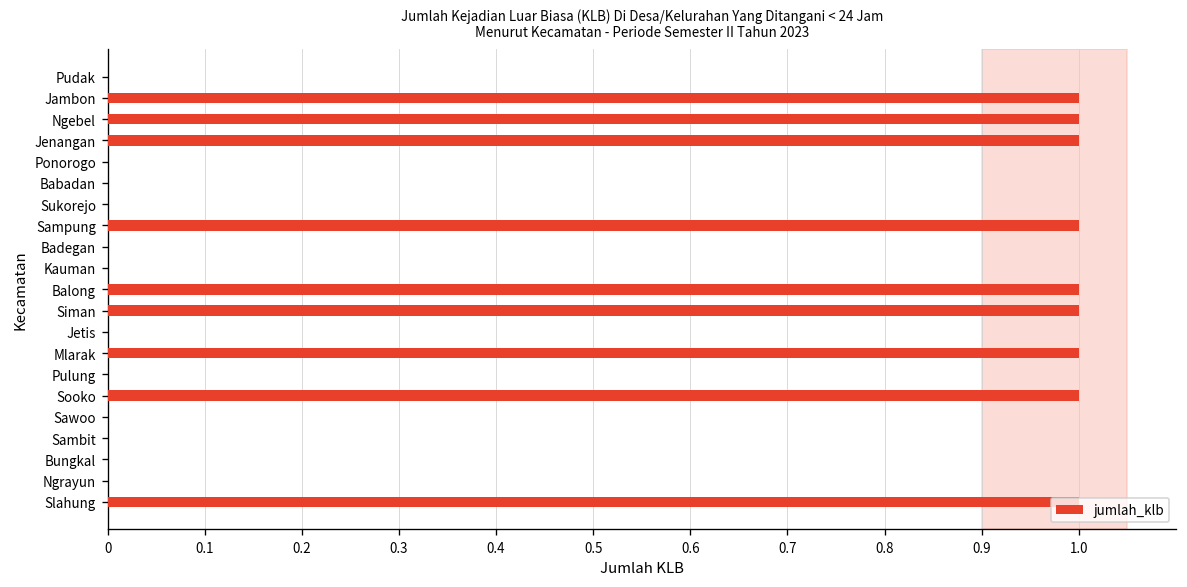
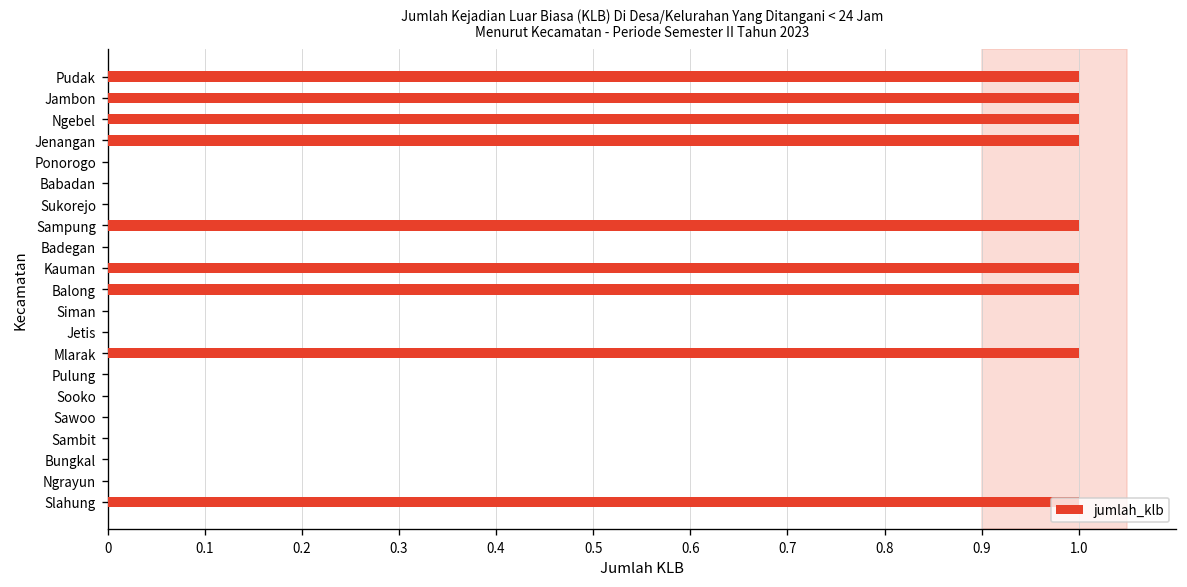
Pudak: 0 -> 1
Kauman: 0 -> 1
Siman: 1 -> 0
Sooko: 1 -> 0
